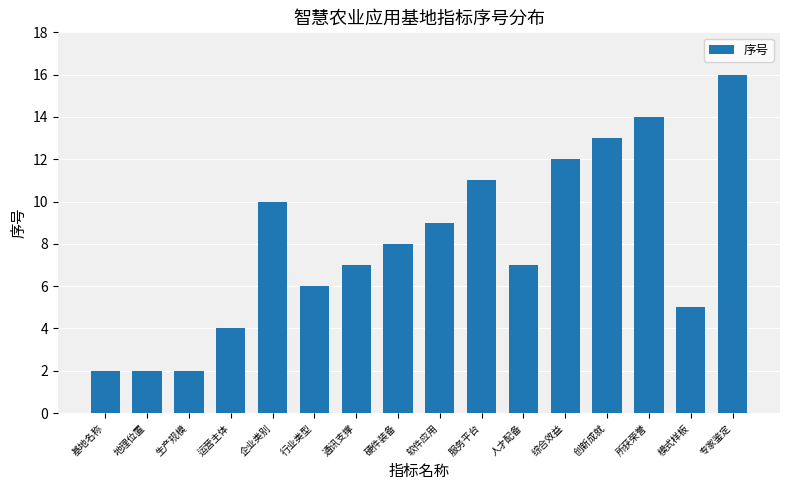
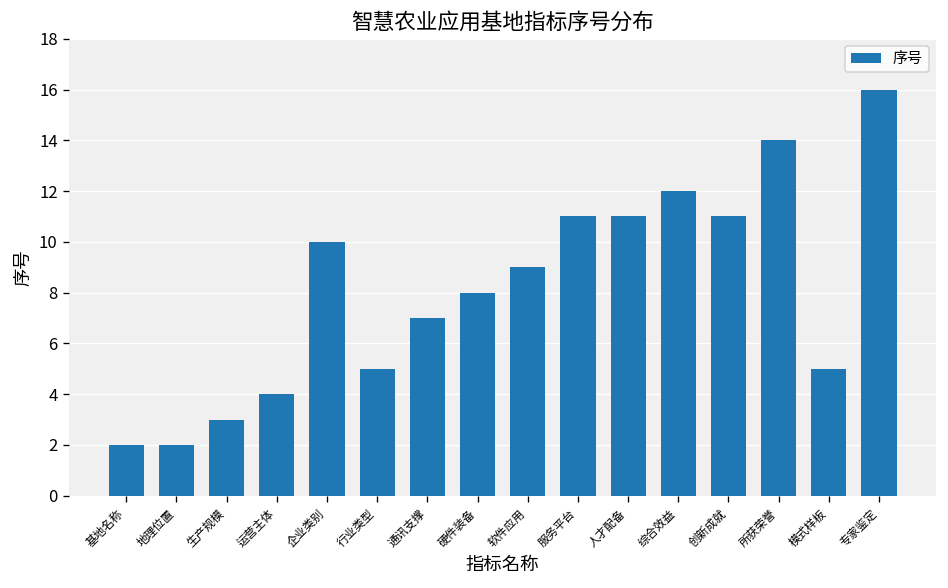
生产规模: 2 -> 3
行业类型: 6 -> 5
人才配备: 7 -> 11
创新成就: 13 -> 11
